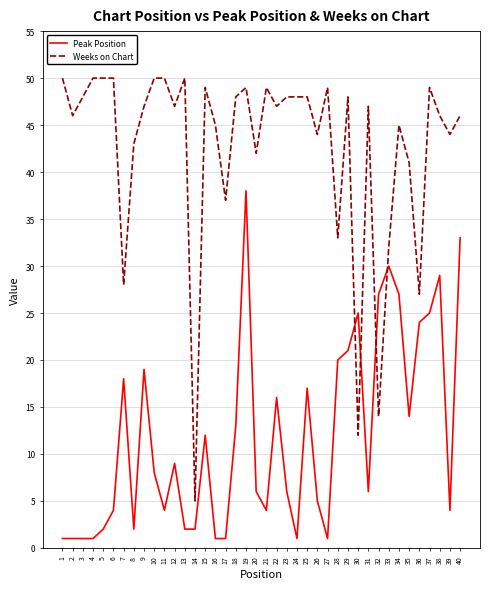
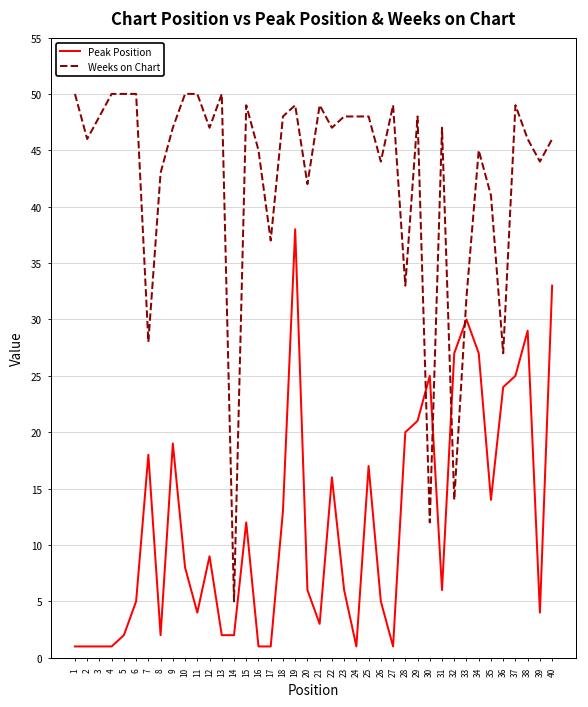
Peak Position, 6: 4 -> 5
Peak Position, 21: 4 -> 3
